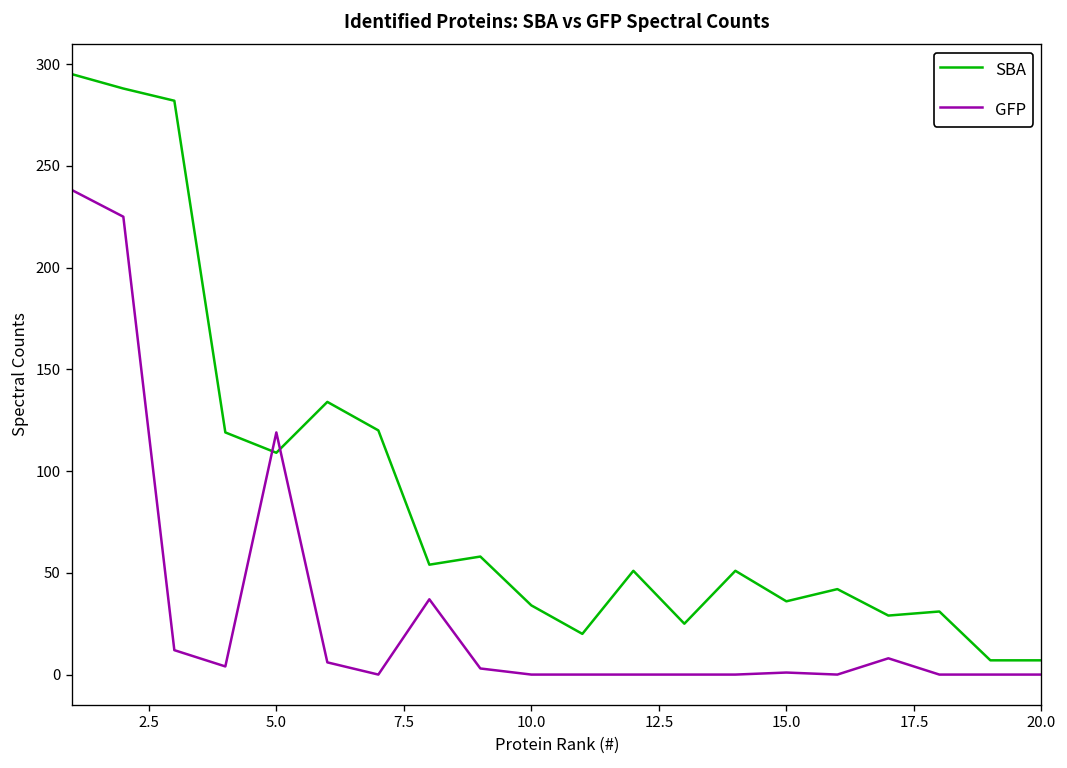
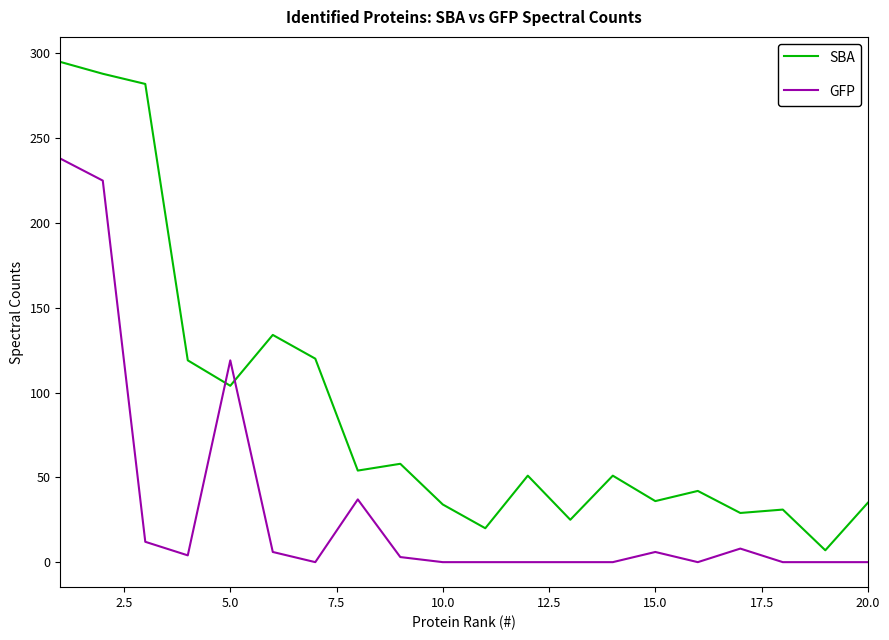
SBA, 5.0: 109 -> 104
GFP, 15.0: 1 -> 6
SBA, 20.0: 7 -> 35
